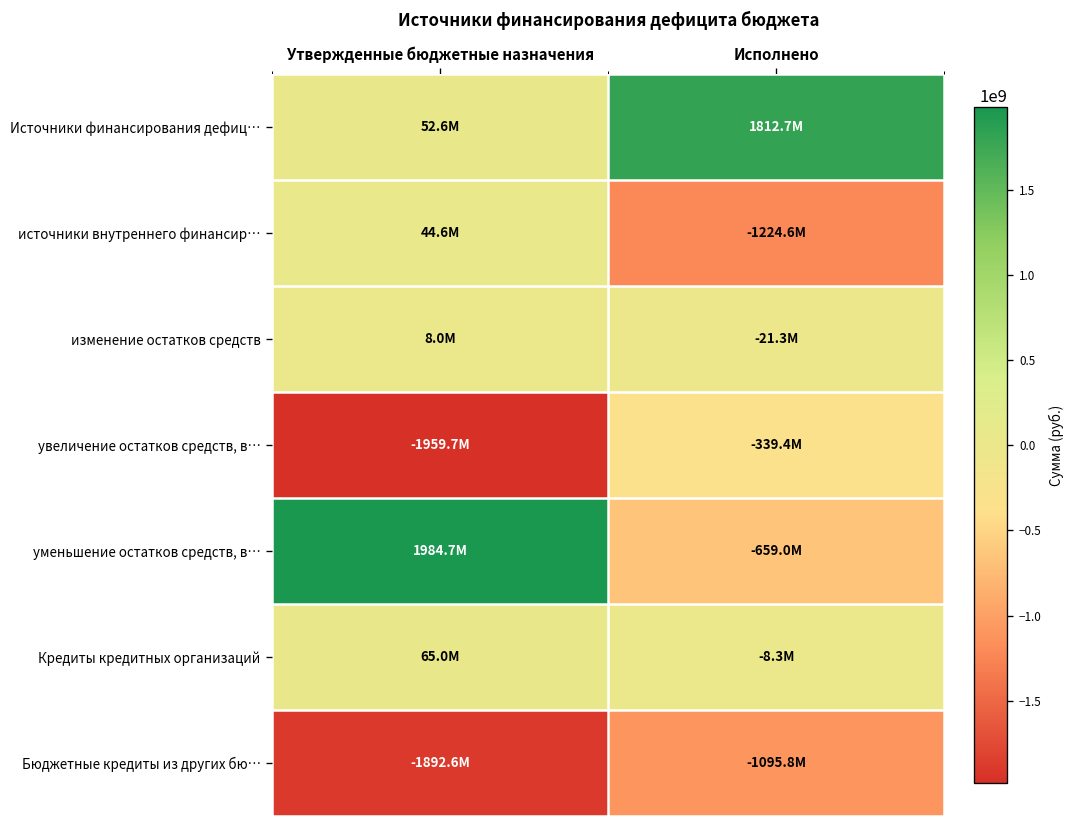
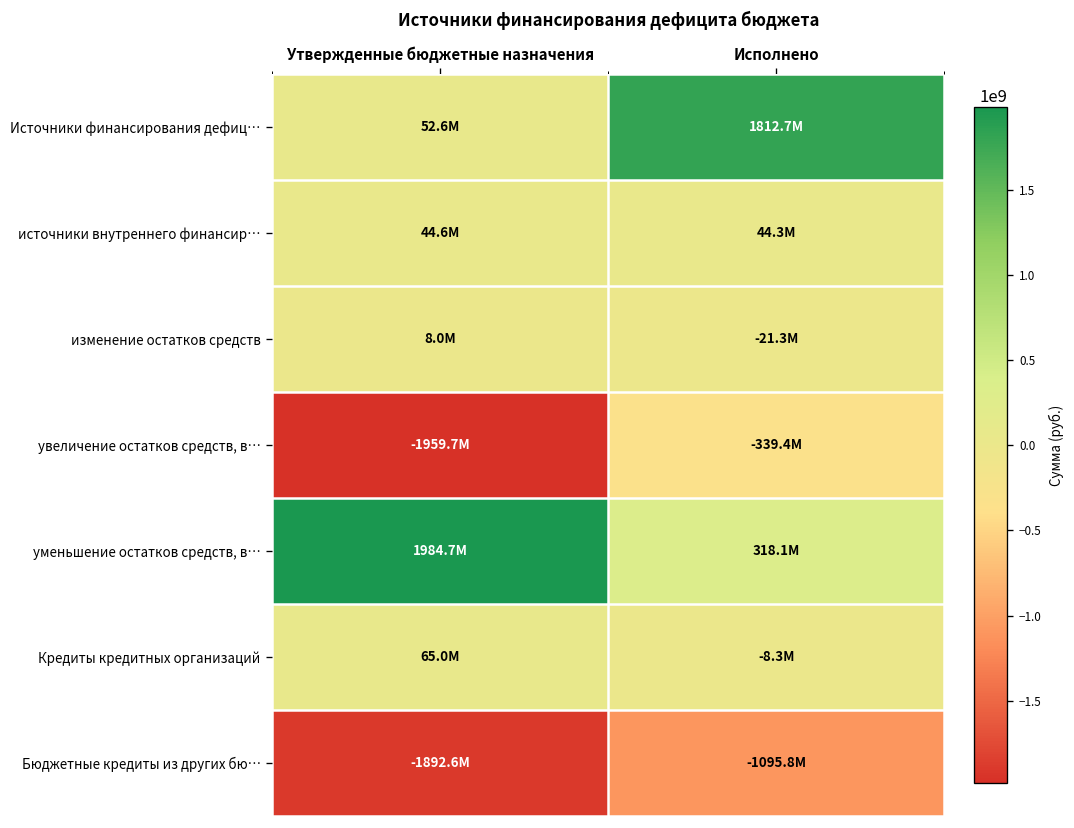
источники внутреннего финансир…, Исполнено: -1224.6M -> 44.3M
уменьшение остатков средств, в…, Исполнено: -659.0M -> 318.1M
